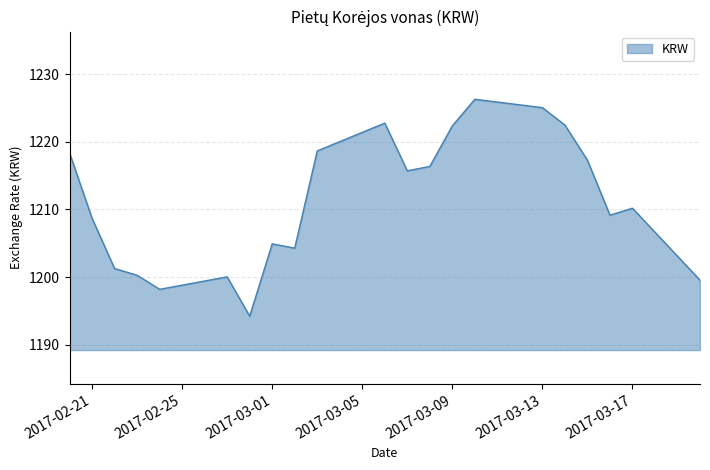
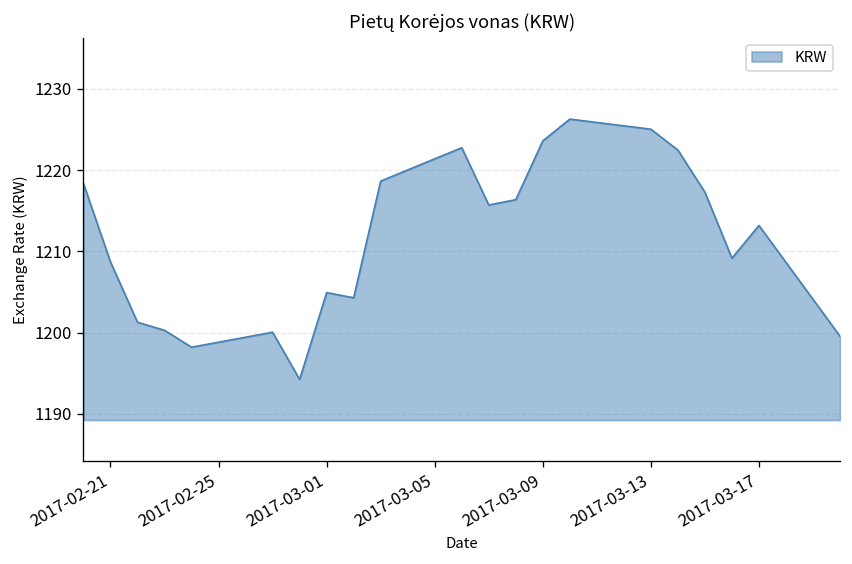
2017-03-09: 1222 -> 1224
2017-03-17: 1210 -> 1213
